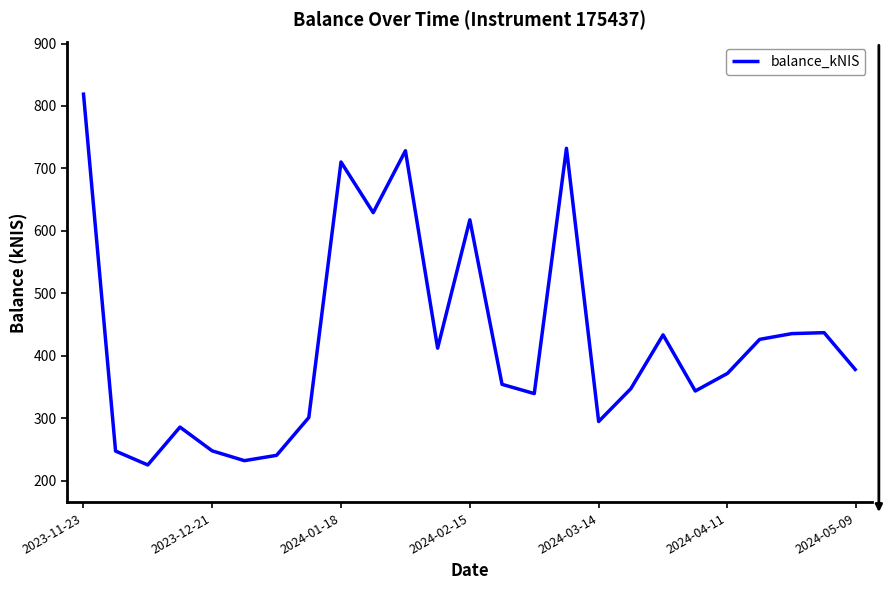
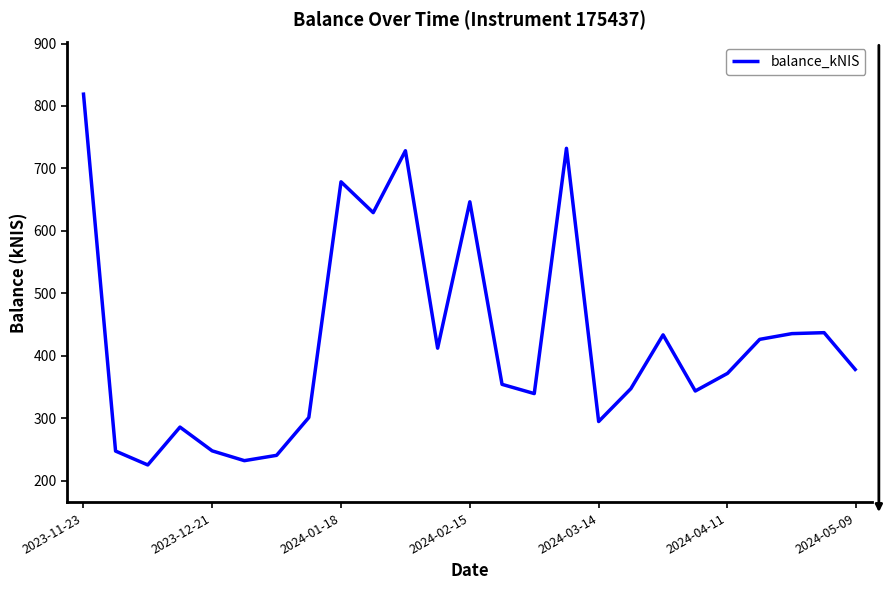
2024-01-18: 710 -> 680
2024-02-15: 620 -> 650
